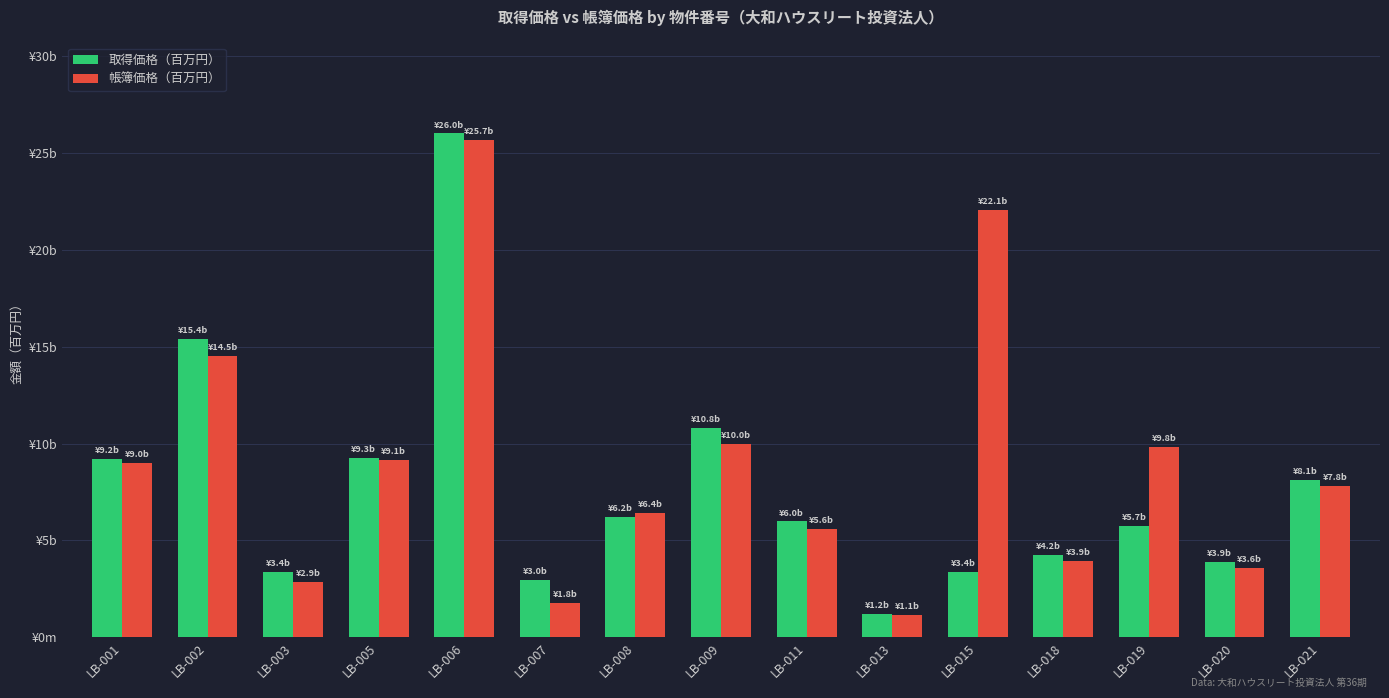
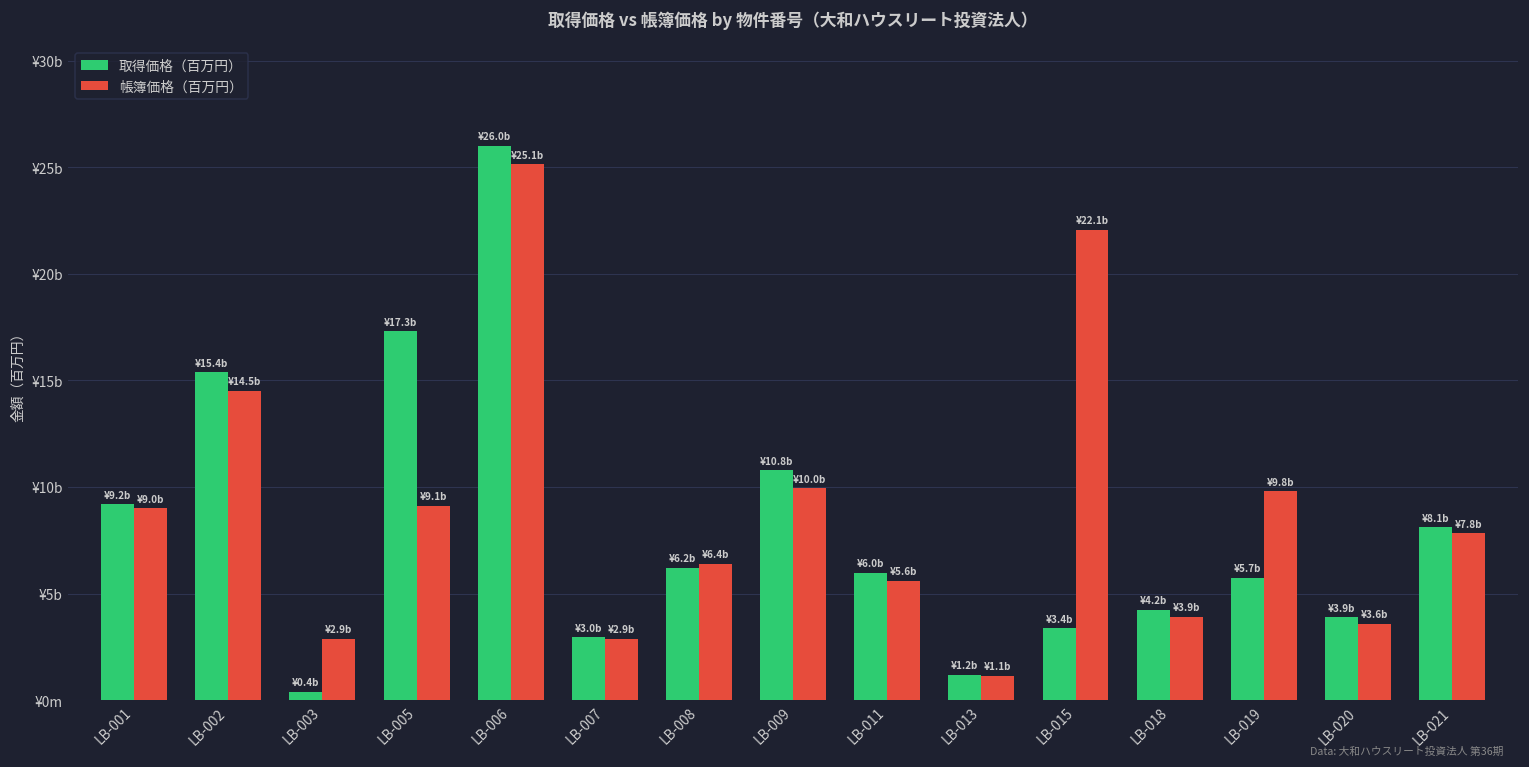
取得価格（百万円）, LB-003: ¥3.4b -> ¥0.4b
取得価格（百万円）, LB-005: ¥9.3b -> ¥17.3b
帳簿価格（百万円）, LB-006: ¥25.7b -> ¥25.1b
帳簿価格（百万円）, LB-007: ¥1.8b -> ¥2.9b
